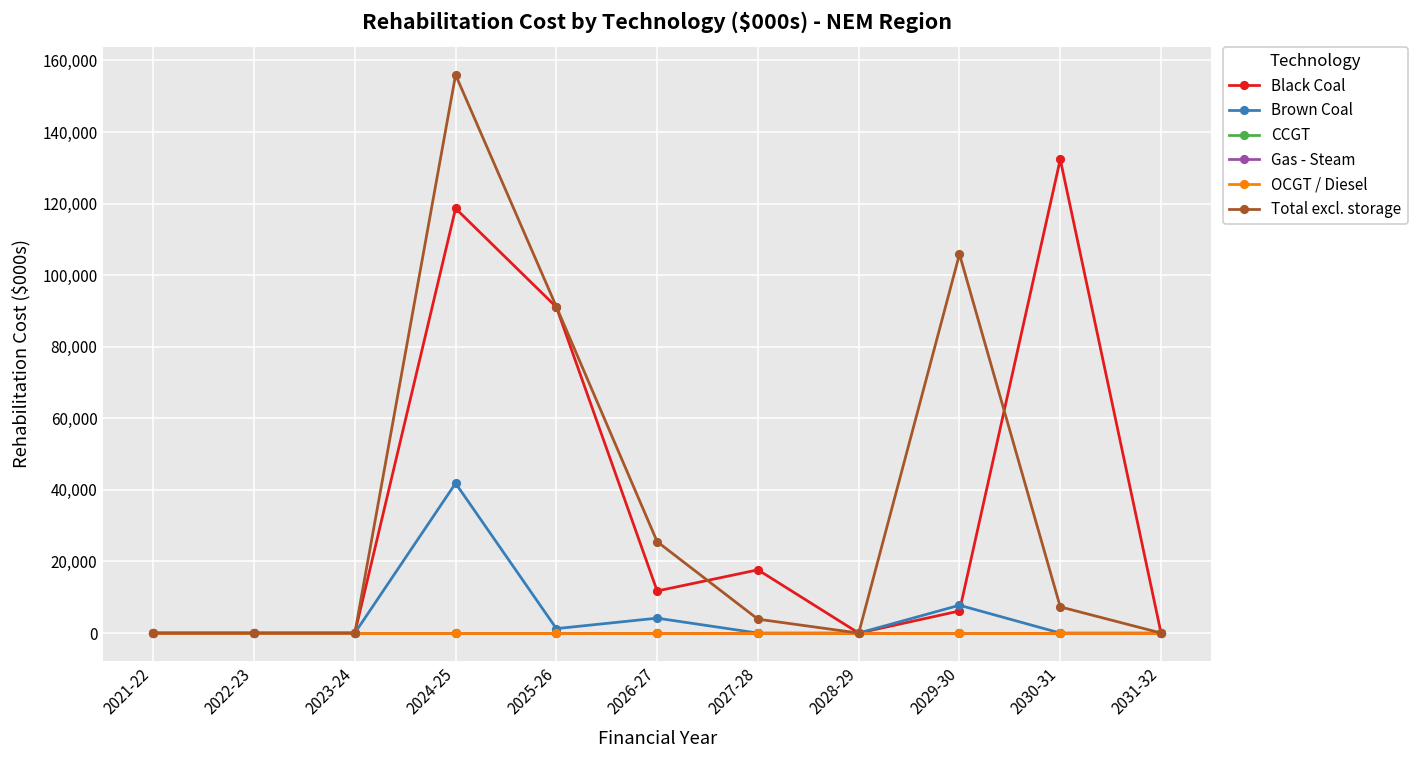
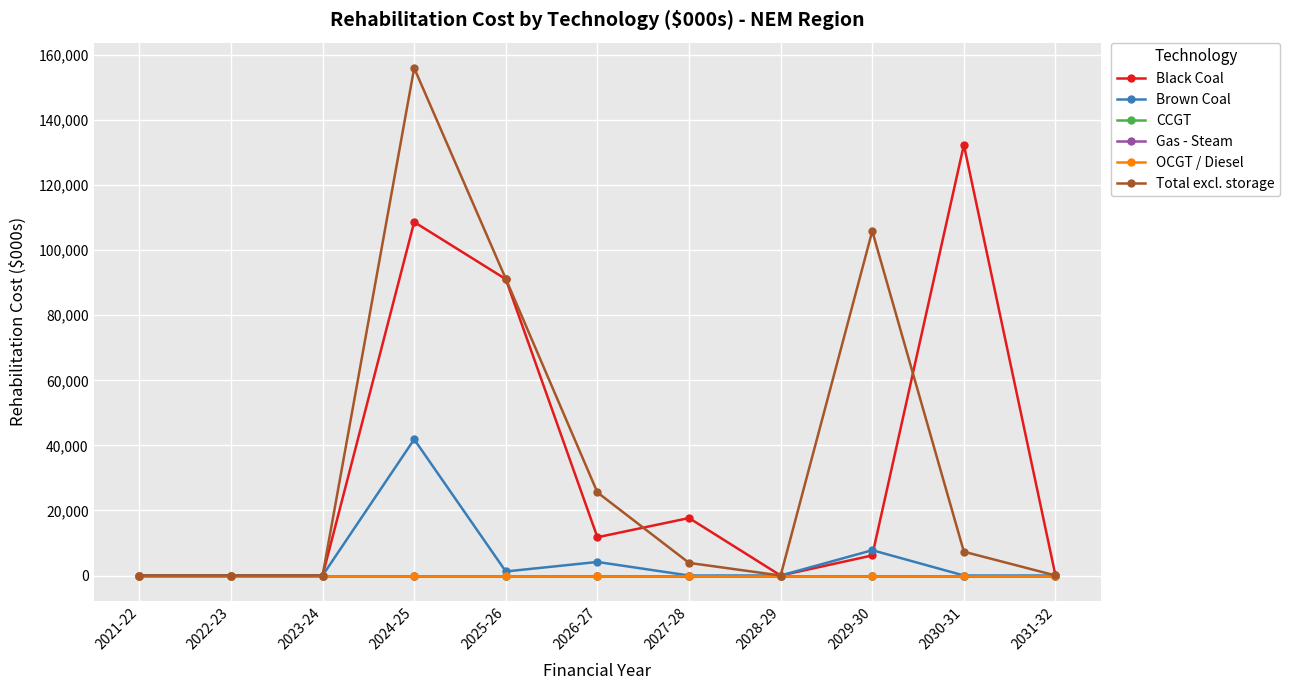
Black Coal, 2024-25: 119,000 -> 109,000
